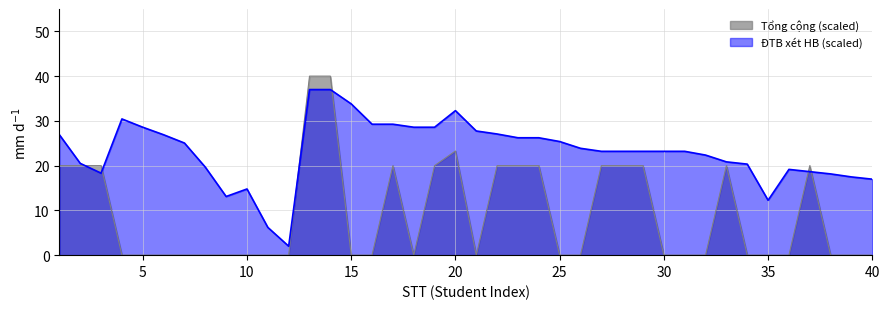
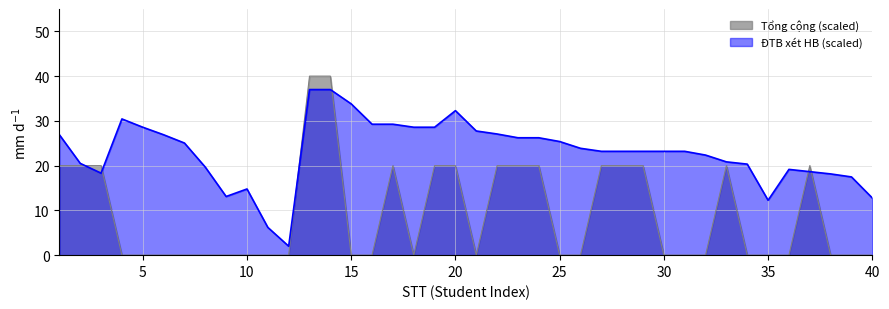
Tổng cộng (scaled), 20: 23 -> 20
ĐTB xét HB (scaled), 40: 17 -> 13
